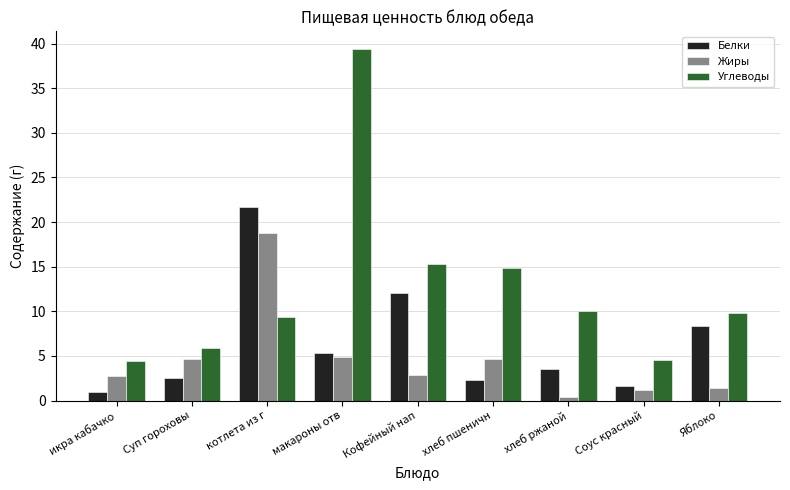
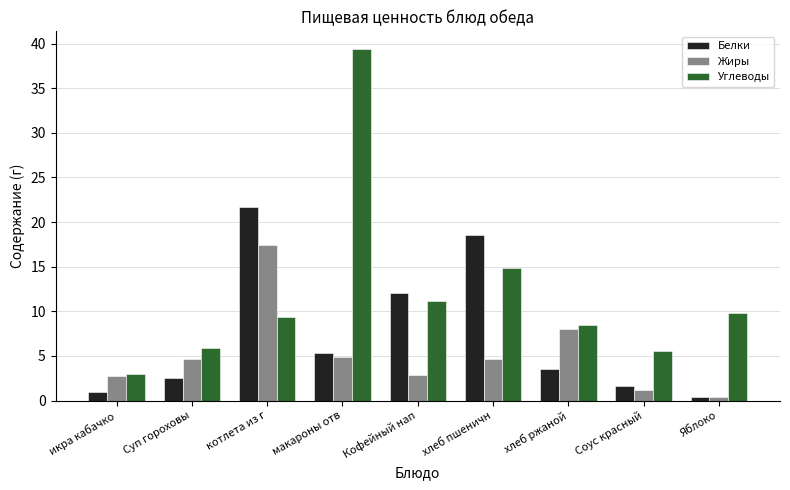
Углеводы, икра кабачко: 4 -> 3
Жиры, котлета из г: 19 -> 17
Углеводы, Кофейный нап: 15 -> 11
Белки, хлеб пшеничн: 2 -> 19
Жиры, хлеб ржаной: 0 -> 8
Углеводы, хлеб ржаной: 10 -> 9
Углеводы, Соус красный: 5 -> 6
Белки, Яблоко: 8 -> 0
Жиры, Яблоко: 1 -> 0
